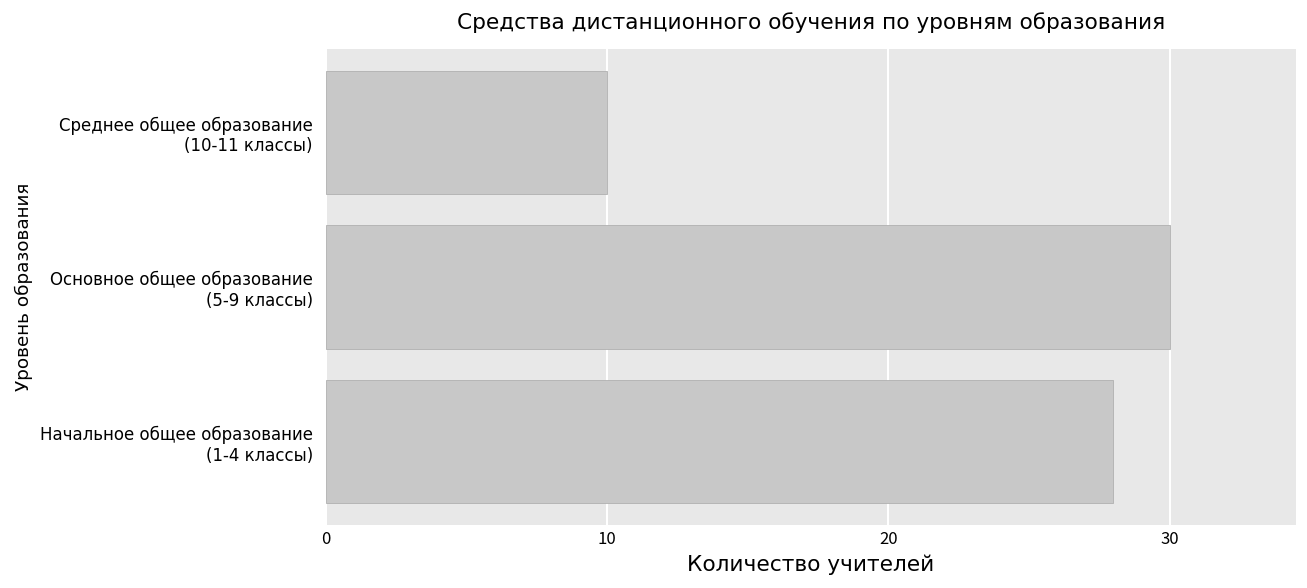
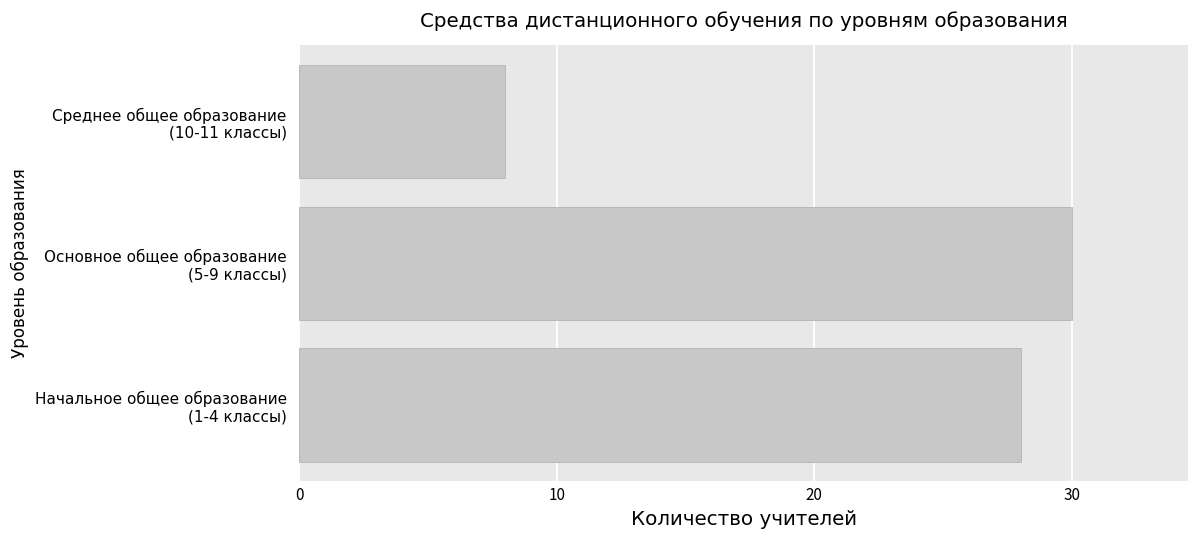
Среднее общее образование (10-11 классы): 10 -> 8
